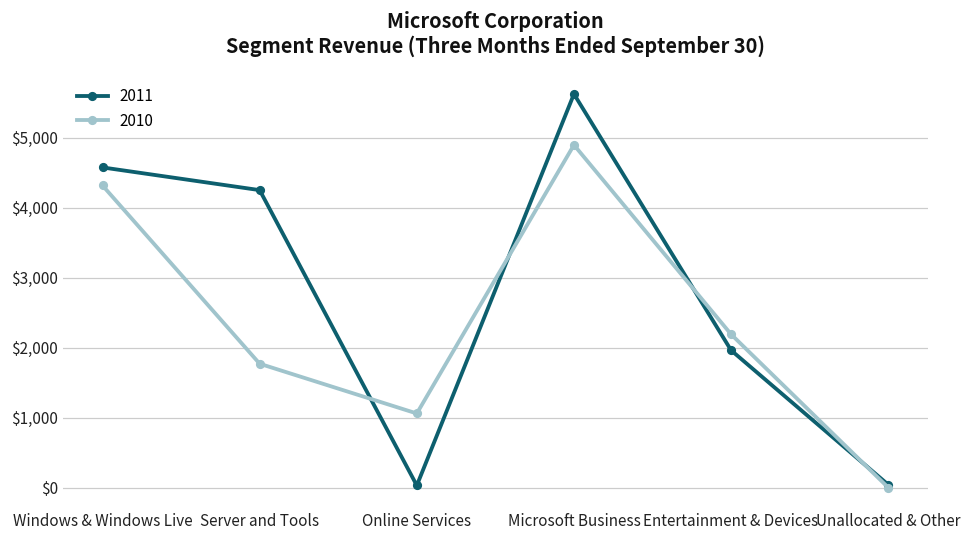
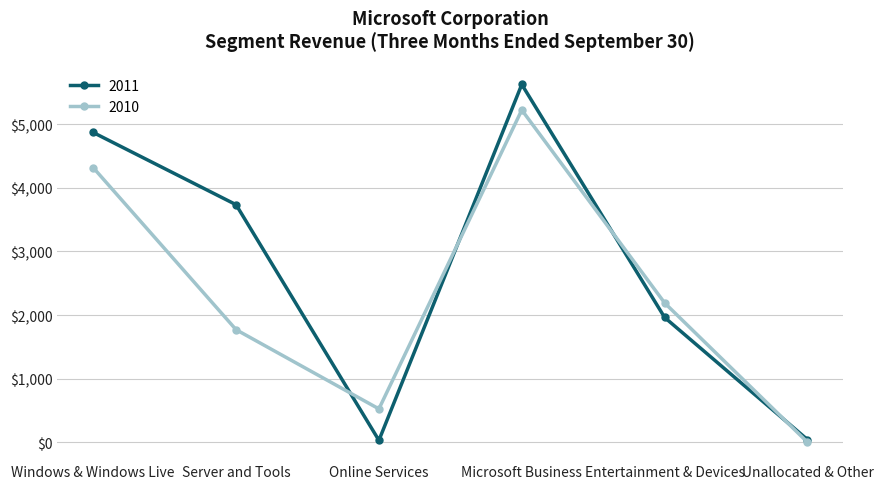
2011, Windows & Windows Live: $4,600 -> $4,900
2011, Server and Tools: $4,300 -> $3,700
2010, Online Services: $1,100 -> $500
2010, Microsoft Business: $4,900 -> $5,200
